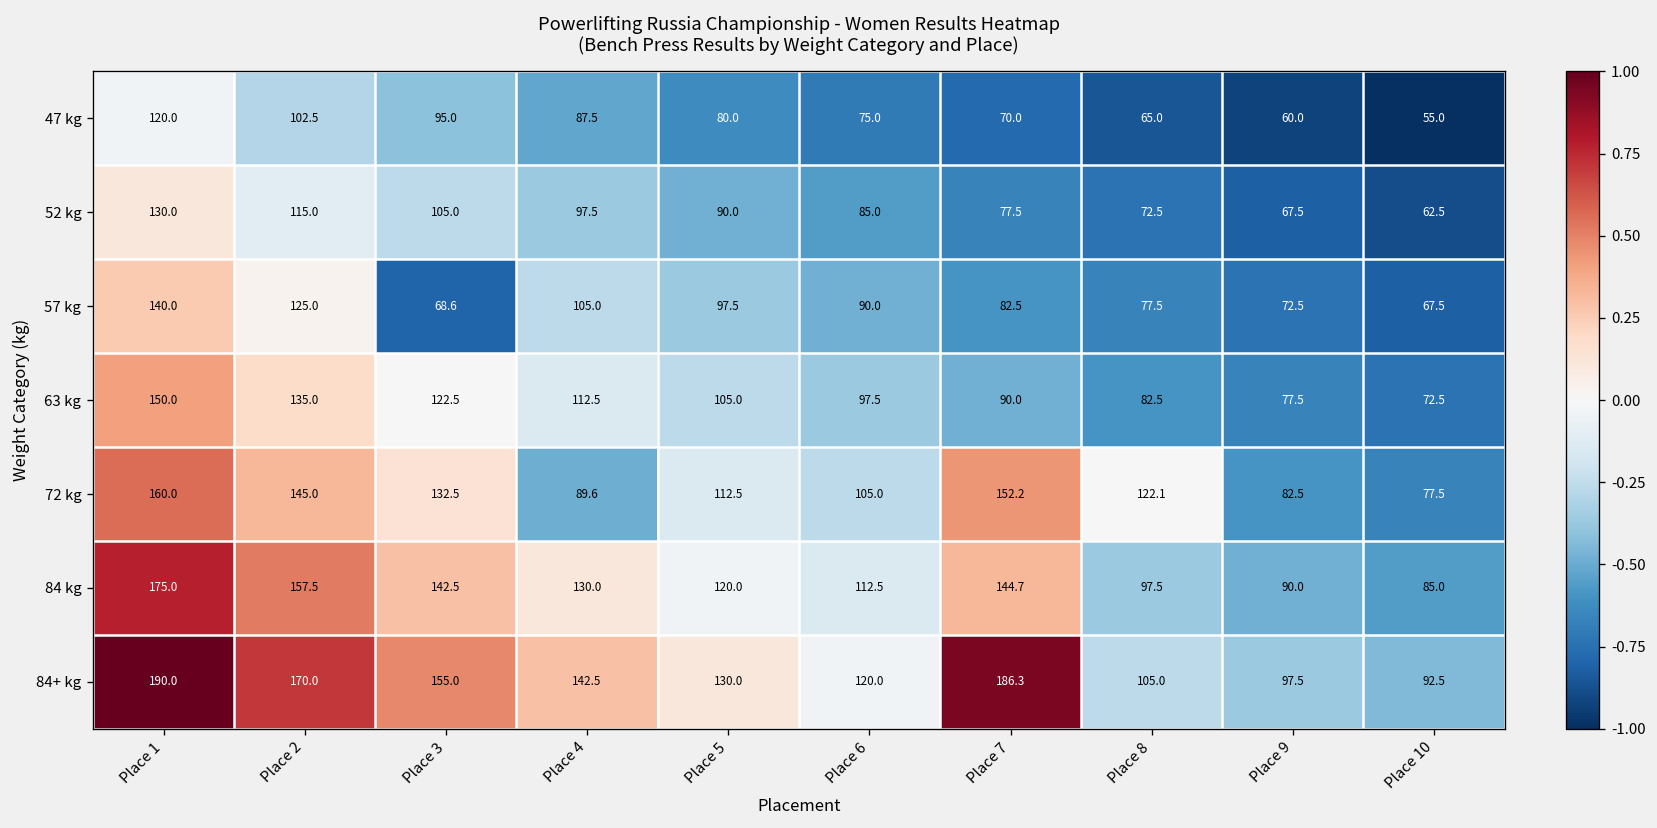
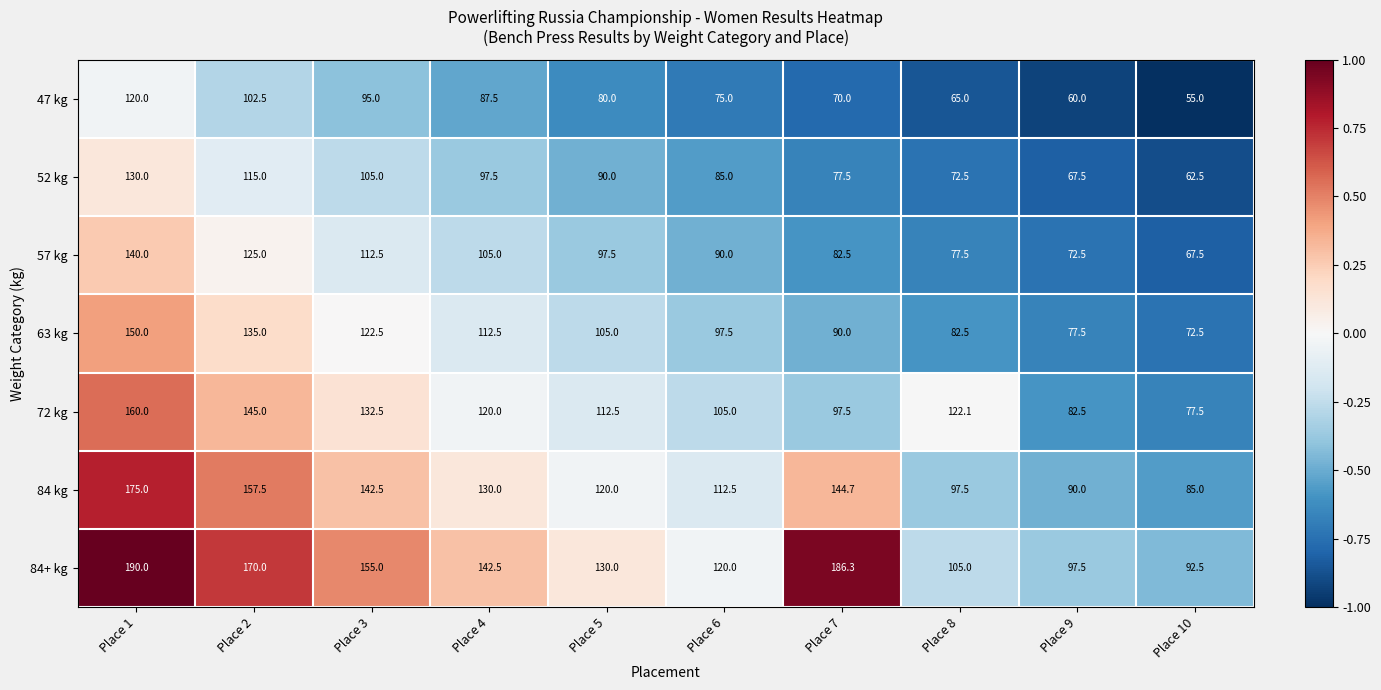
57 kg, Place 3: 68.6 -> 112.5
72 kg, Place 4: 89.6 -> 120.0
72 kg, Place 7: 152.2 -> 97.5
